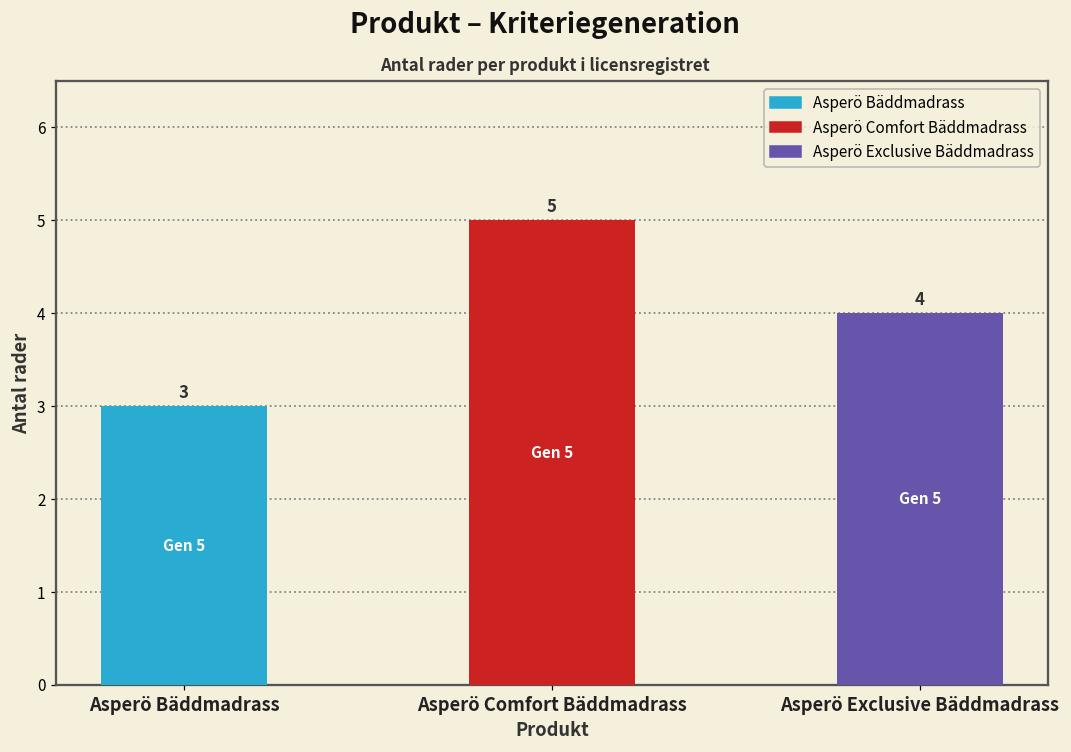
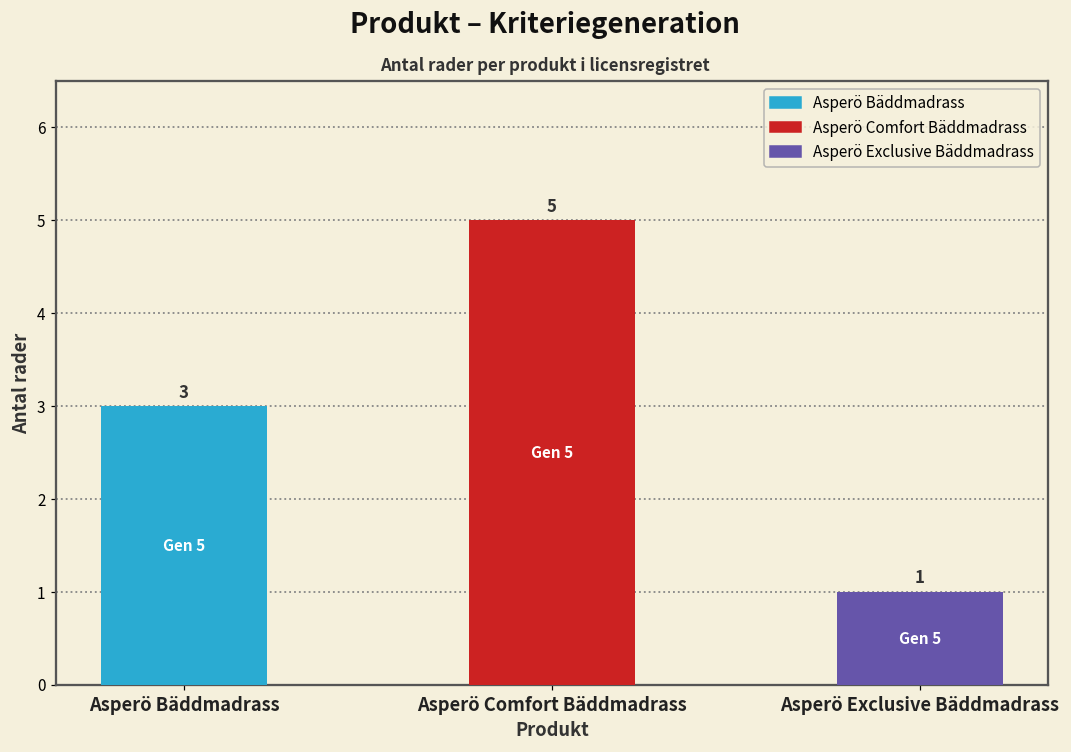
Asperö Exclusive Bäddmadrass: 4 -> 1
